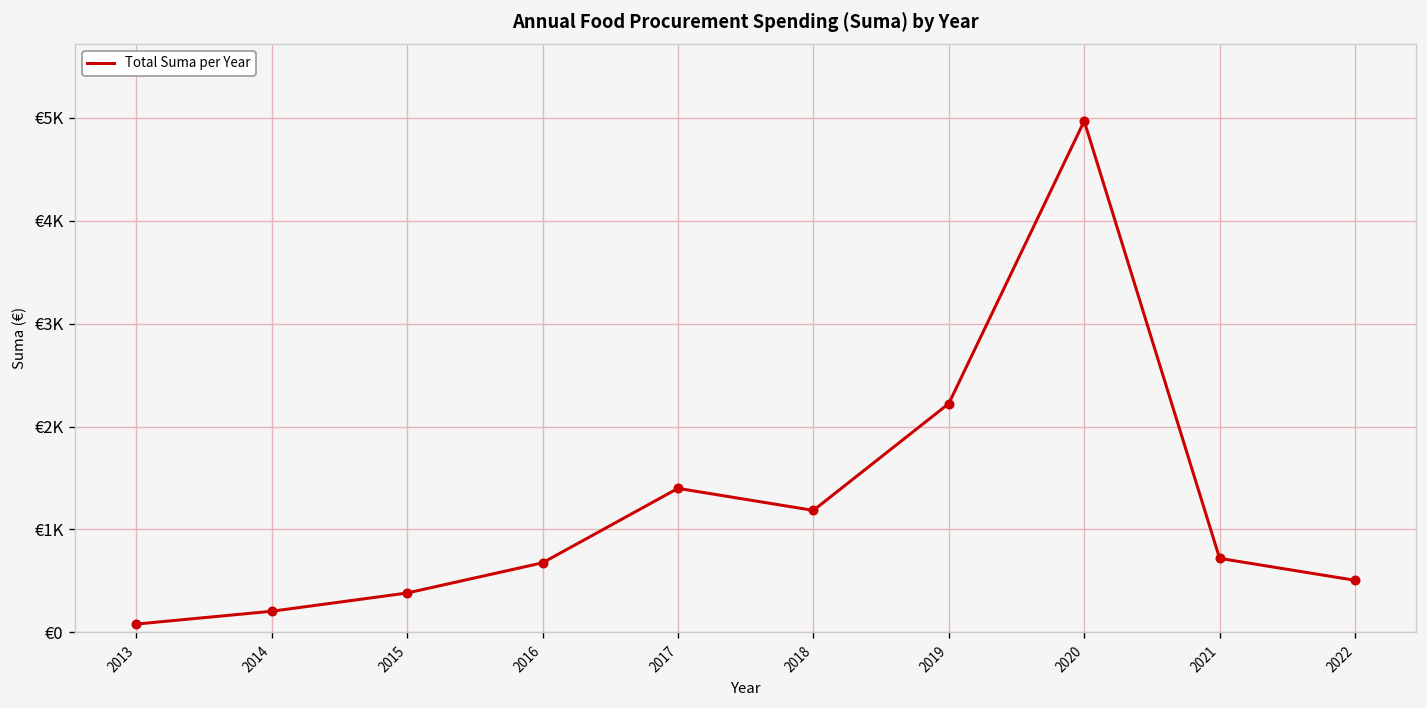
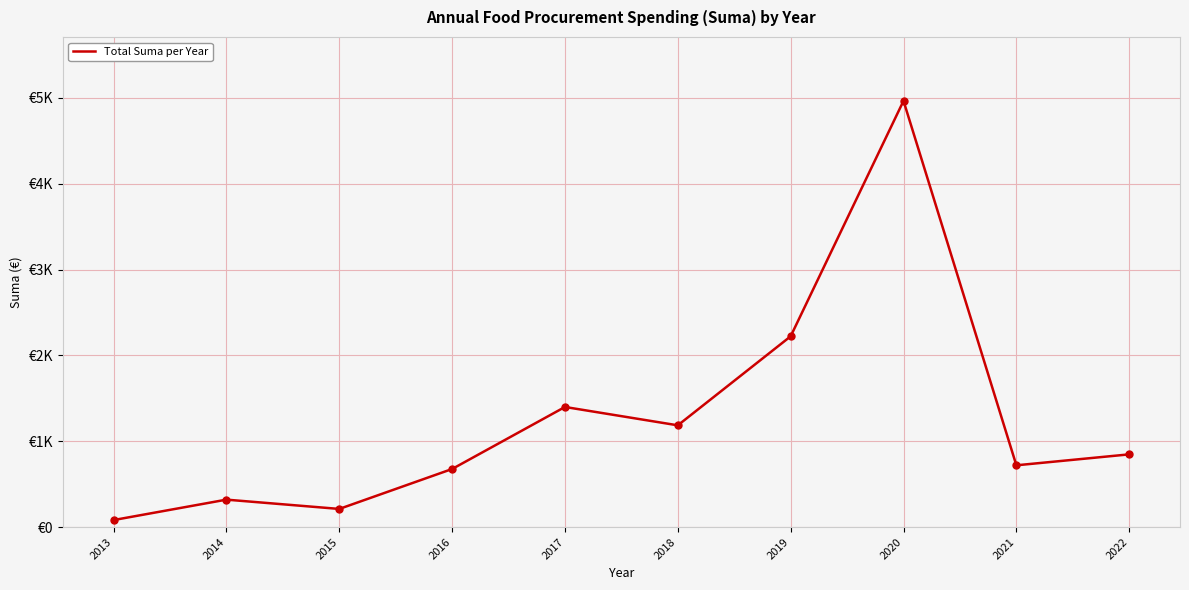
2014: €200 -> €300
2015: €400 -> €200
2022: €500 -> €800
